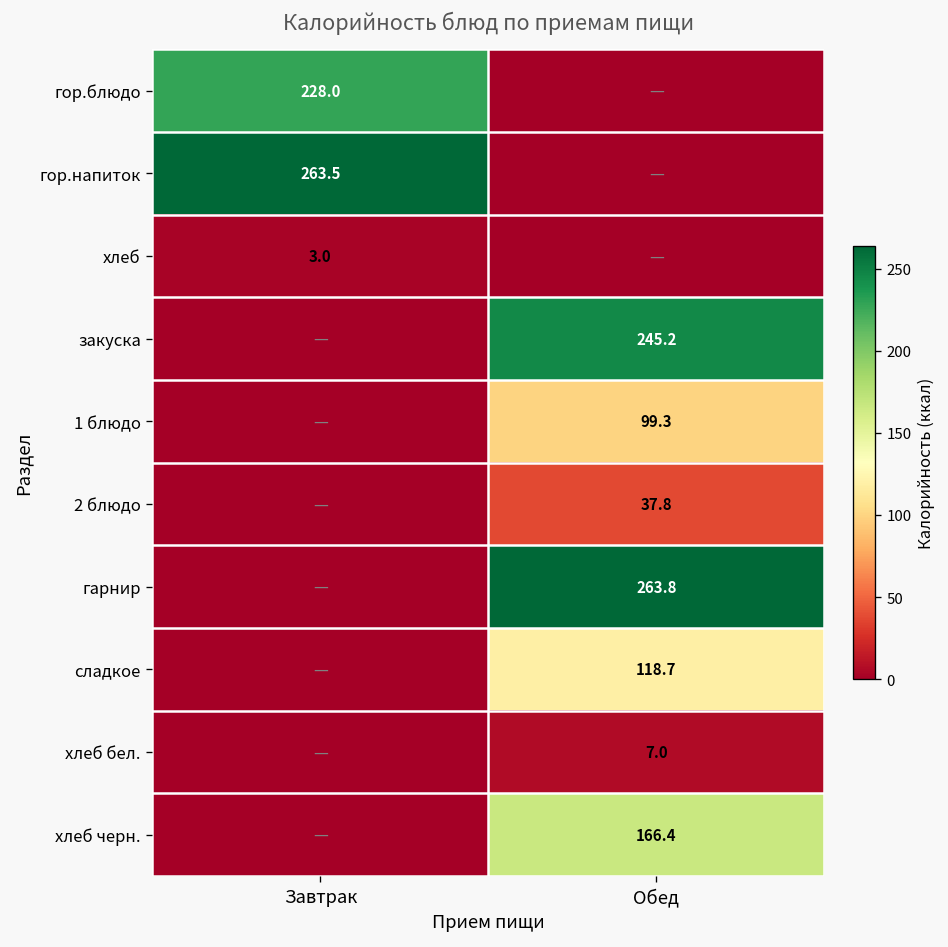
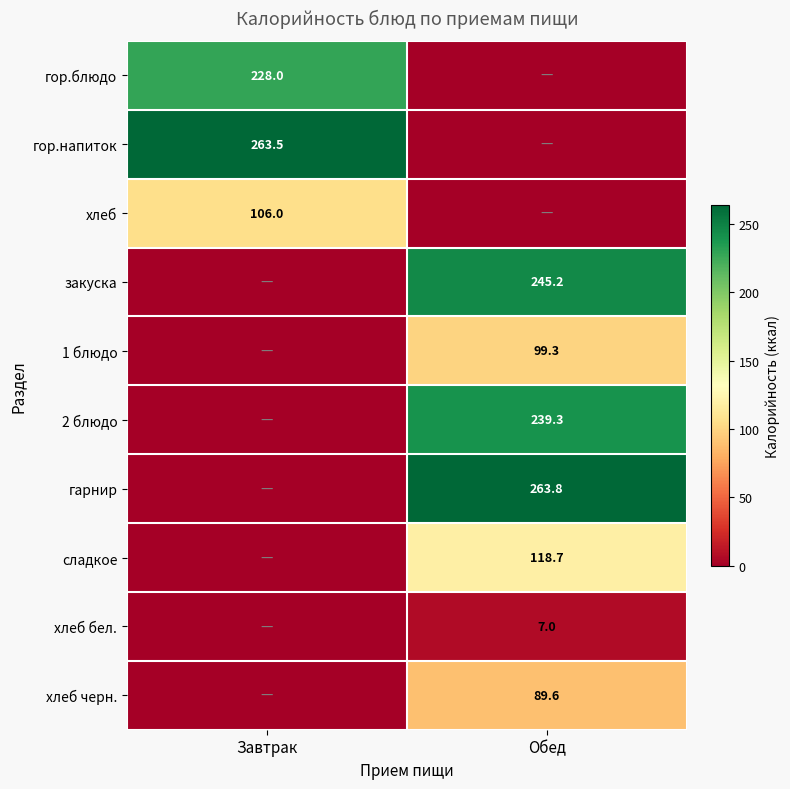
хлеб, Завтрак: 3.0 -> 106.0
2 блюдо, Обед: 37.8 -> 239.3
хлеб черн., Обед: 166.4 -> 89.6
